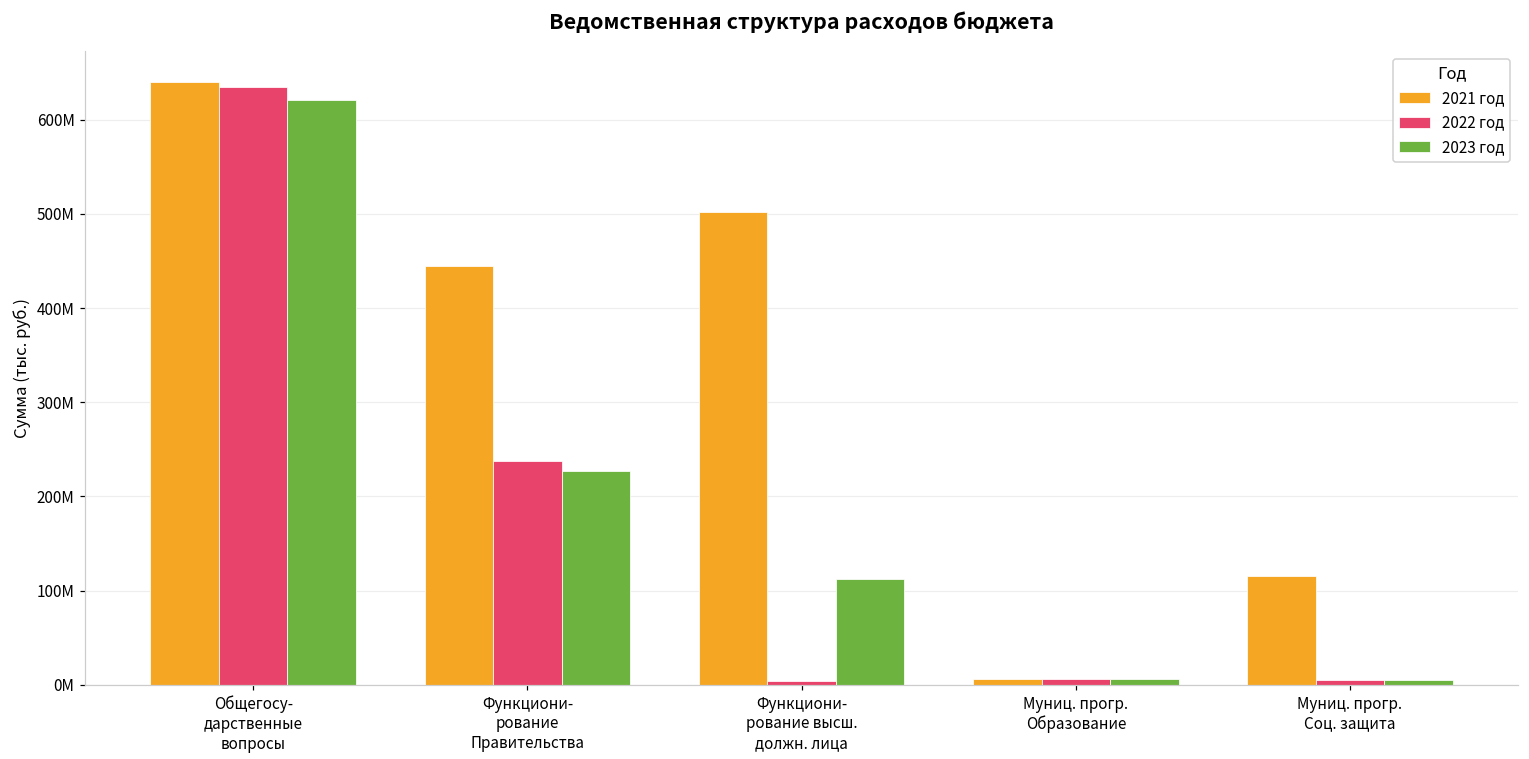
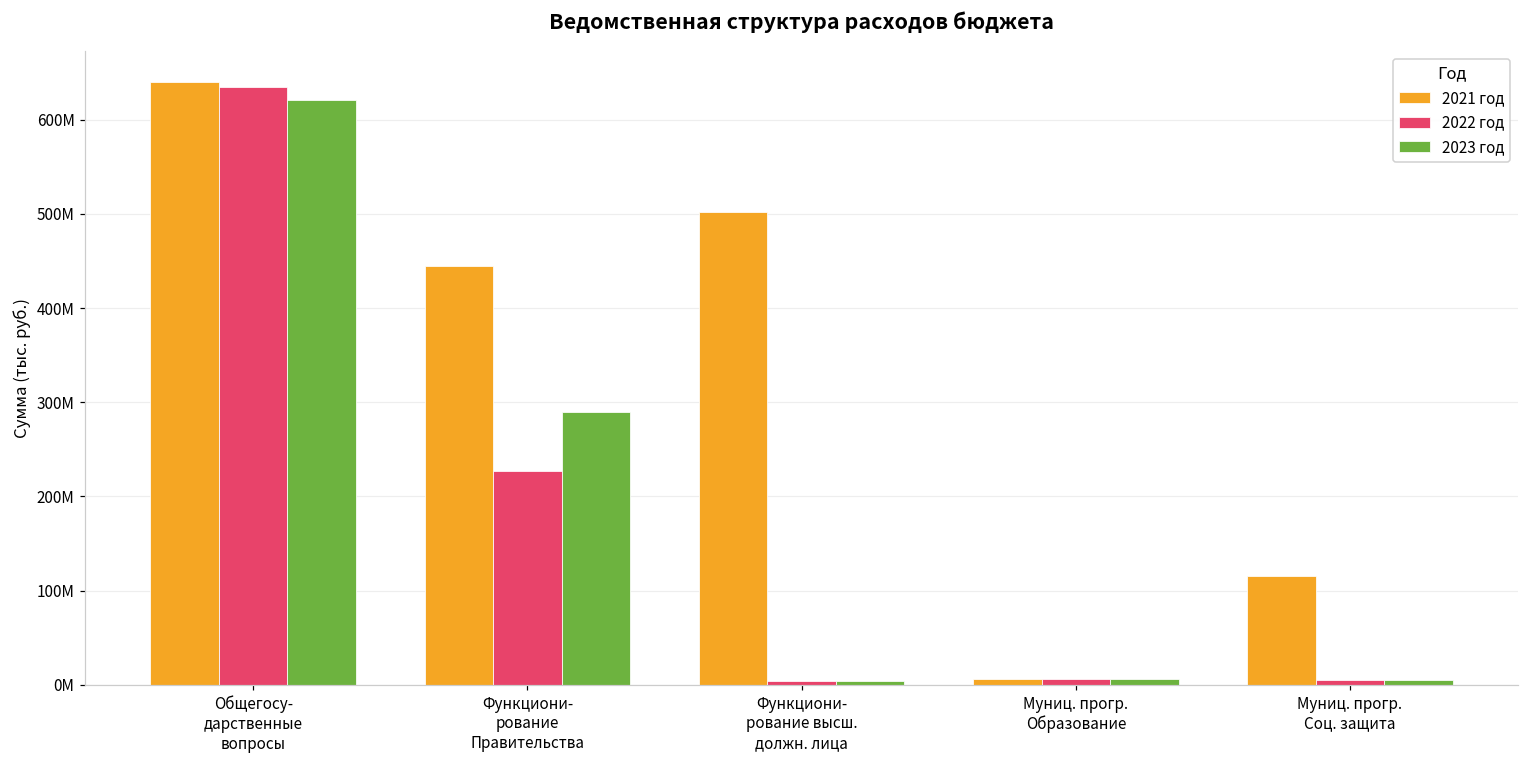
2022 год, Функциони- рование Правительства: 240000000 -> 230000000
2023 год, Функциони- рование Правительства: 230000000 -> 290000000
2023 год, Функциони- рование высш. должн. лица: 110000000 -> 0
